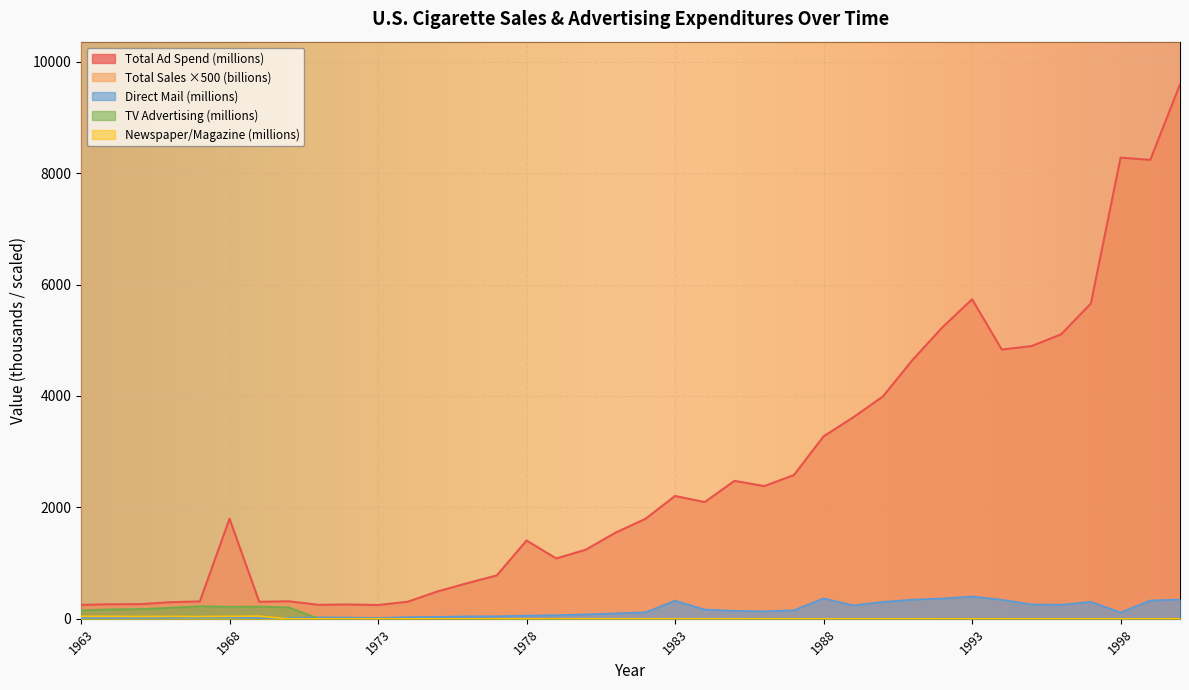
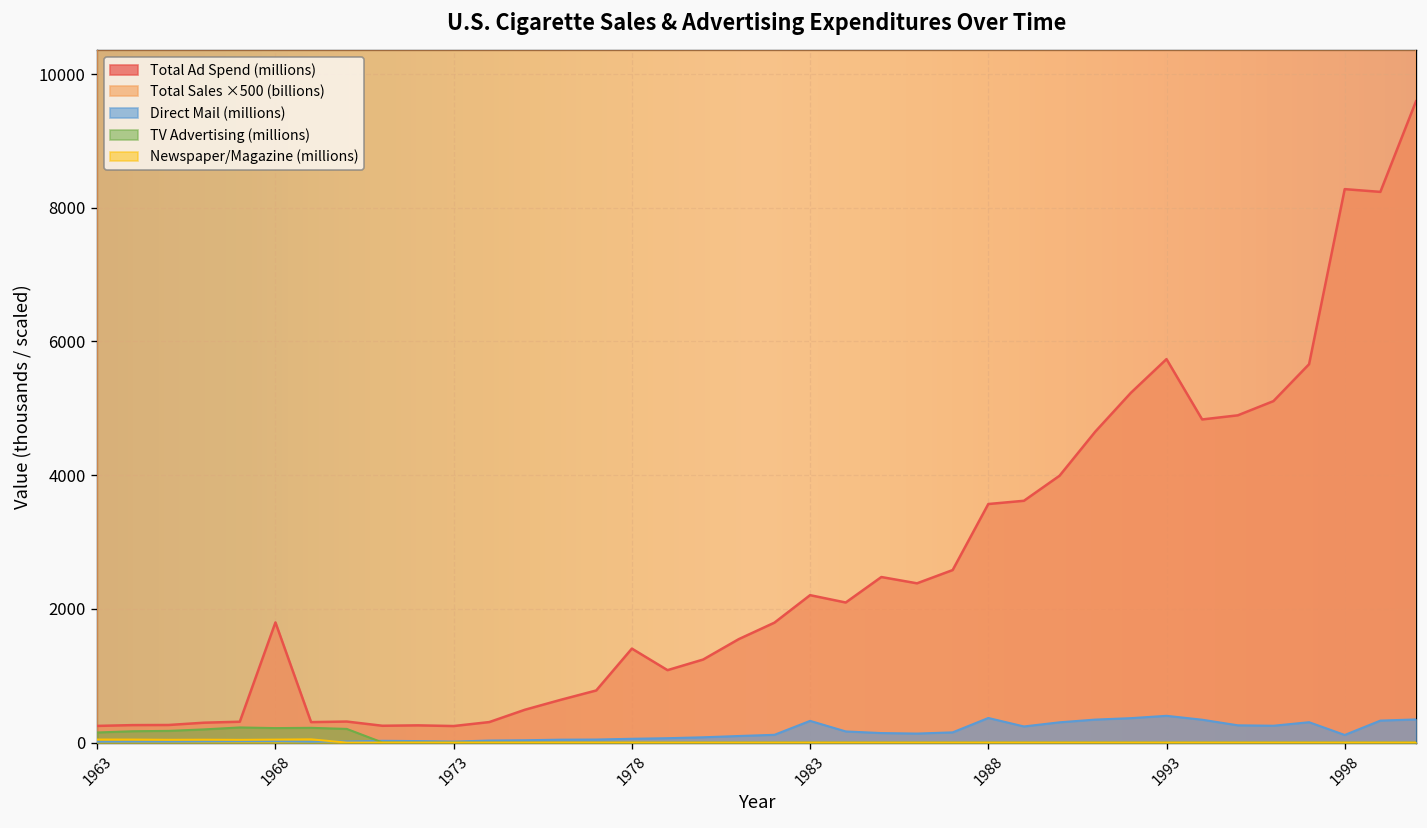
Total Ad Spend (millions), 1988: 3300 -> 3600
